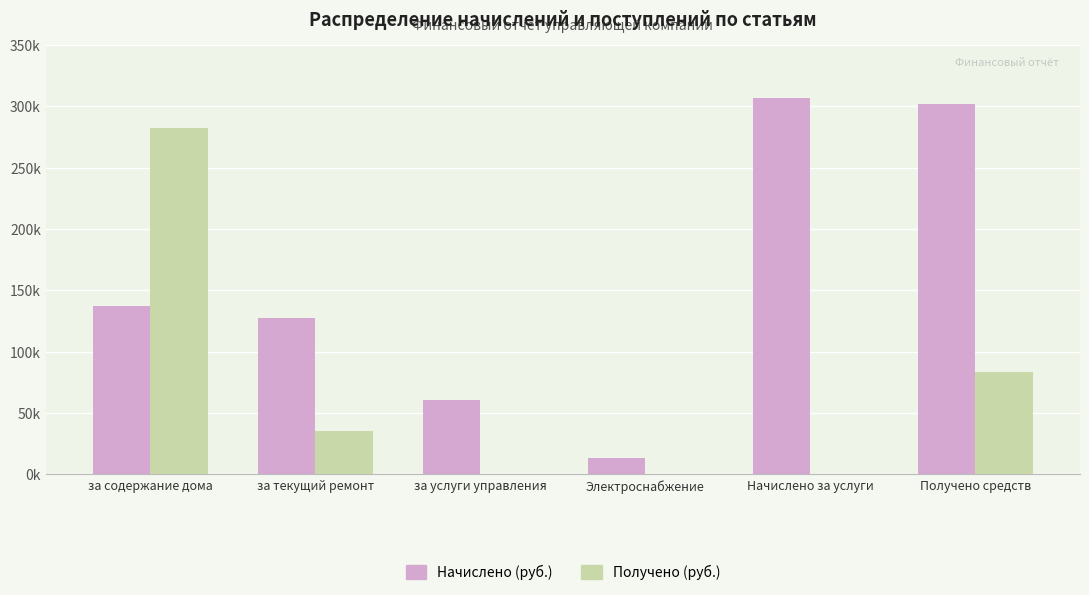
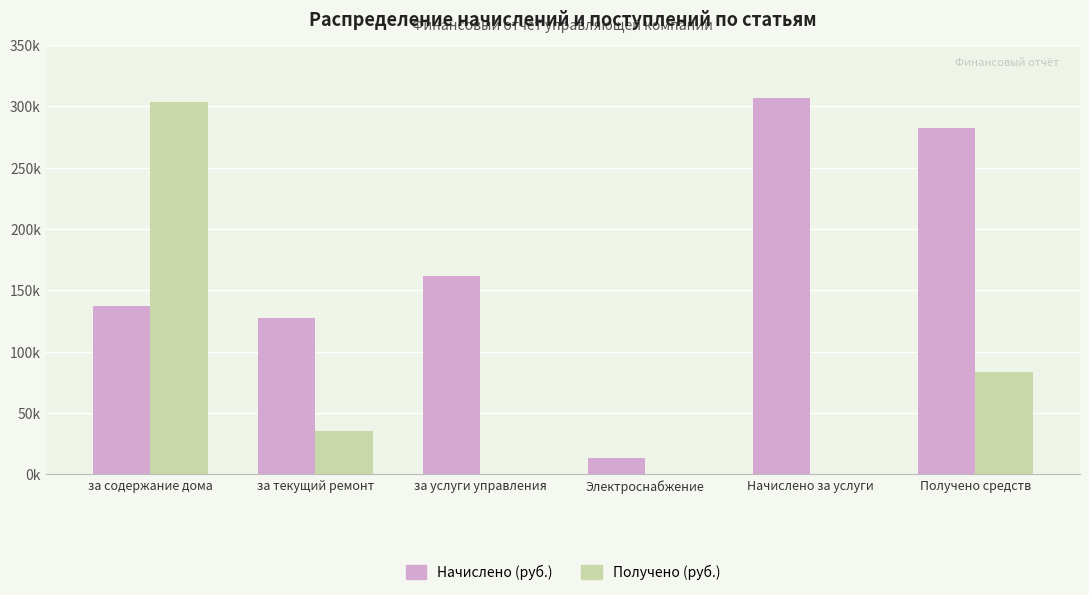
Получено (руб.), за содержание дома: 282000 -> 304000
Начислено (руб.), за услуги управления: 61000 -> 161000
Начислено (руб.), Получено средств: 302000 -> 282000
